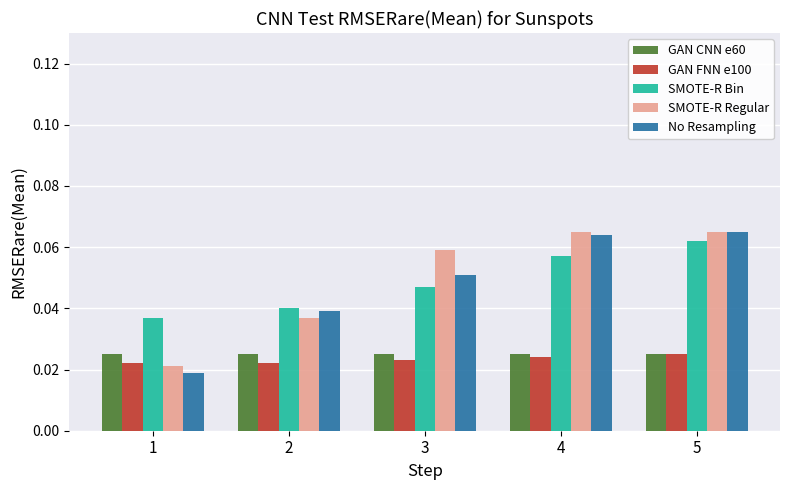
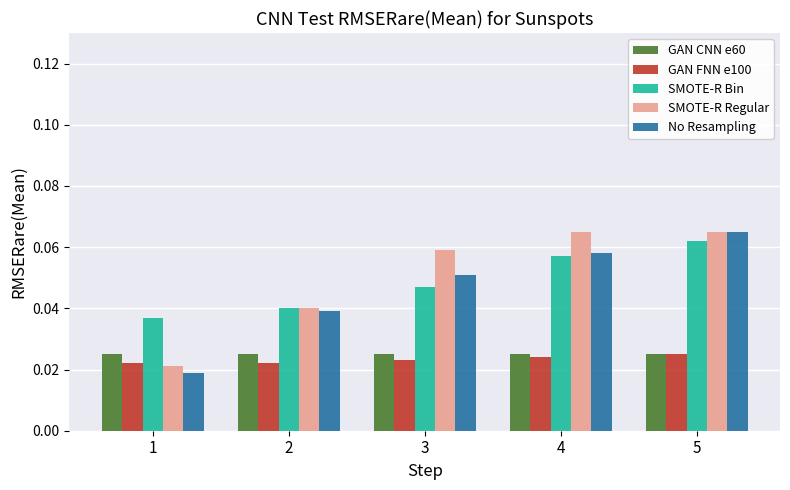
SMOTE-R Regular, 2: 0.037 -> 0.040
No Resampling, 4: 0.064 -> 0.058
